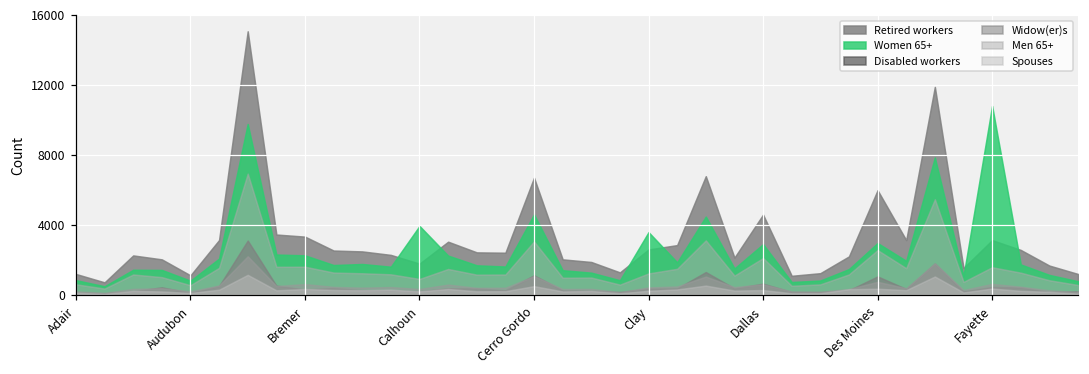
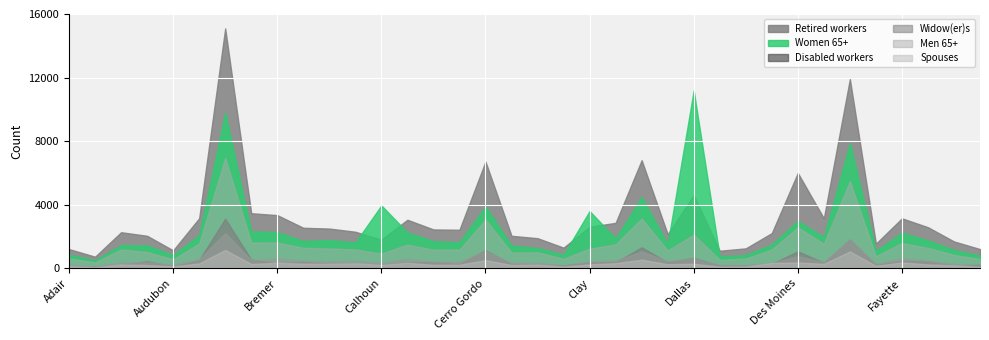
Women 65+, Cerro Gordo: 4600 -> 3900
Women 65+, Dallas: 2900 -> 11200
Women 65+, Fayette: 10800 -> 2200
